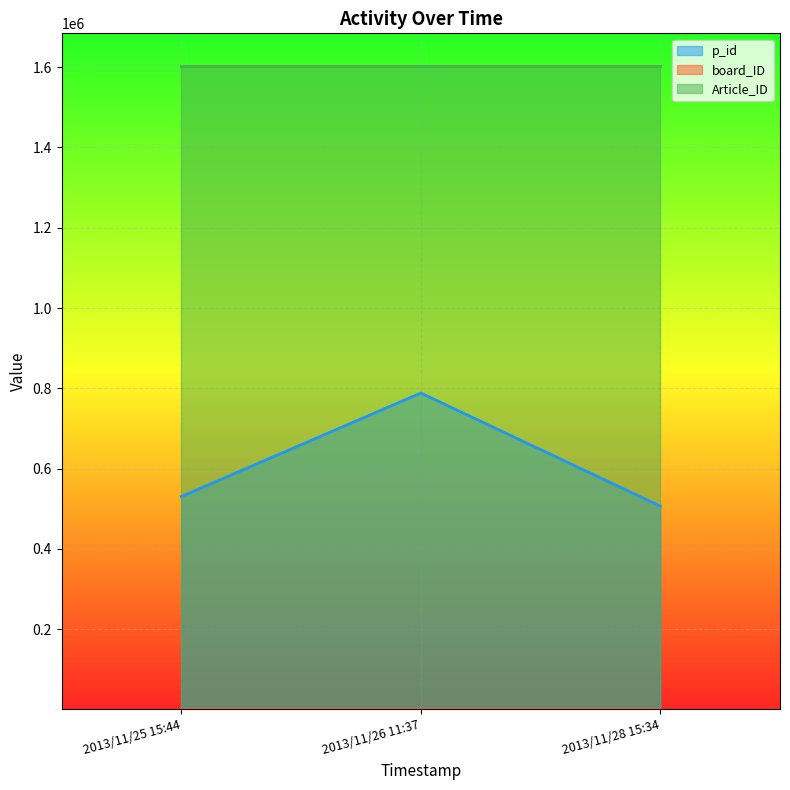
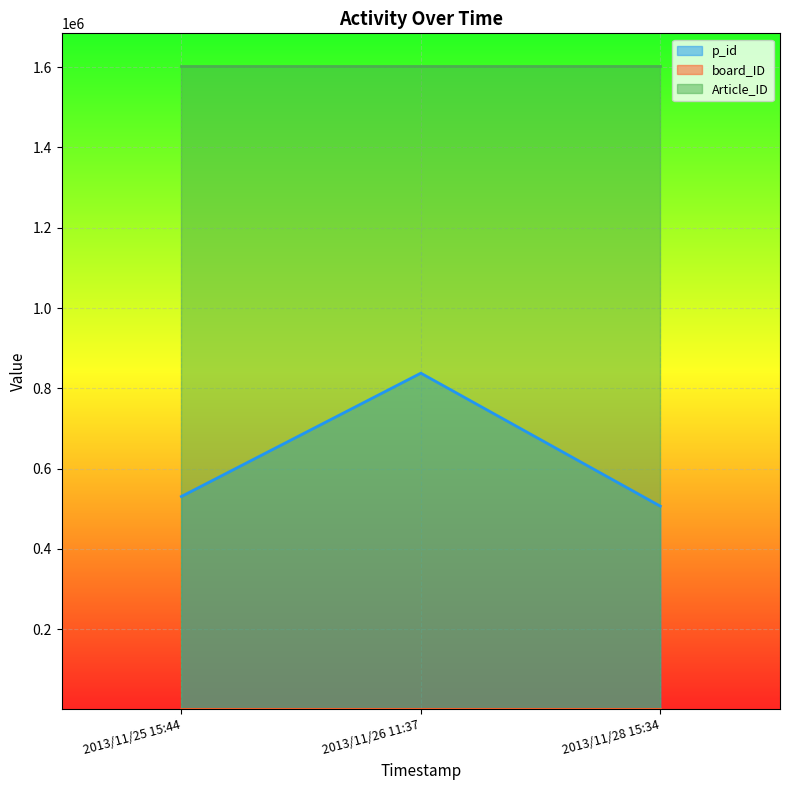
p_id, 2013/11/26 11:37: 790000 -> 840000
